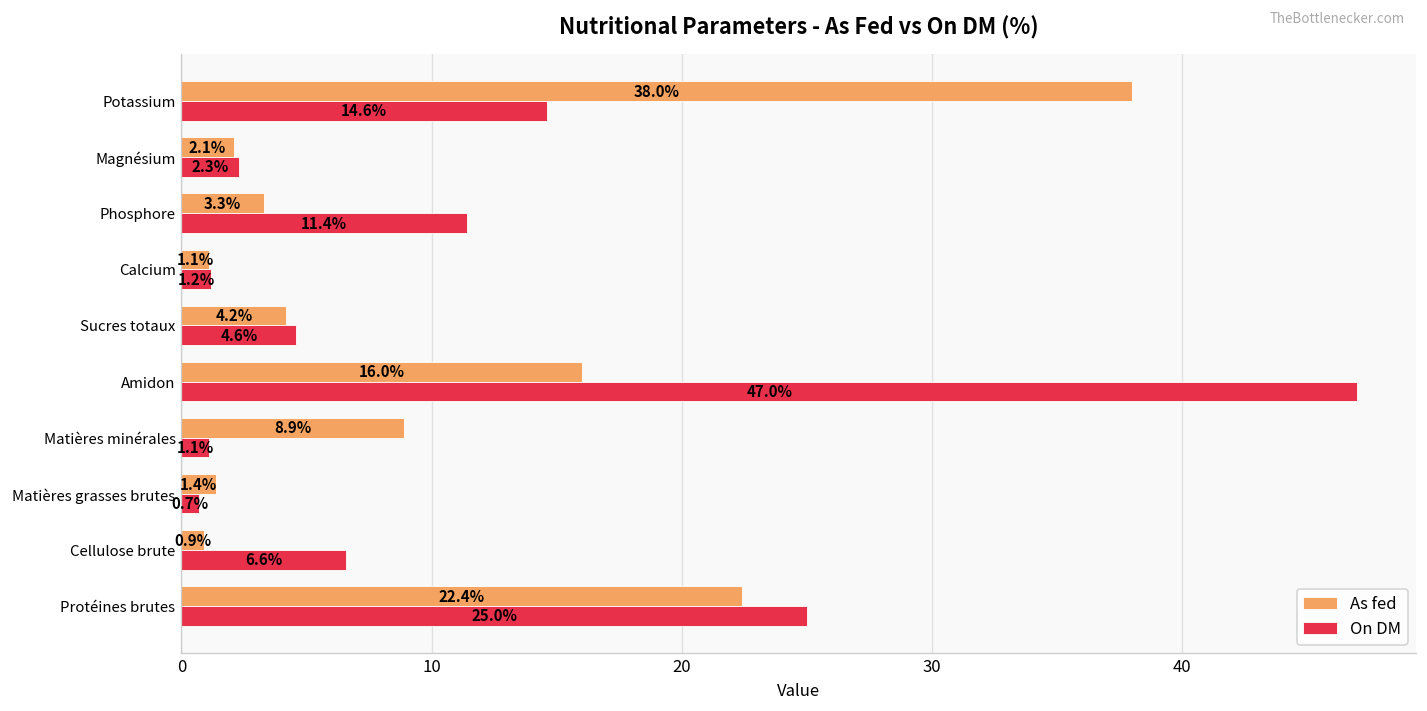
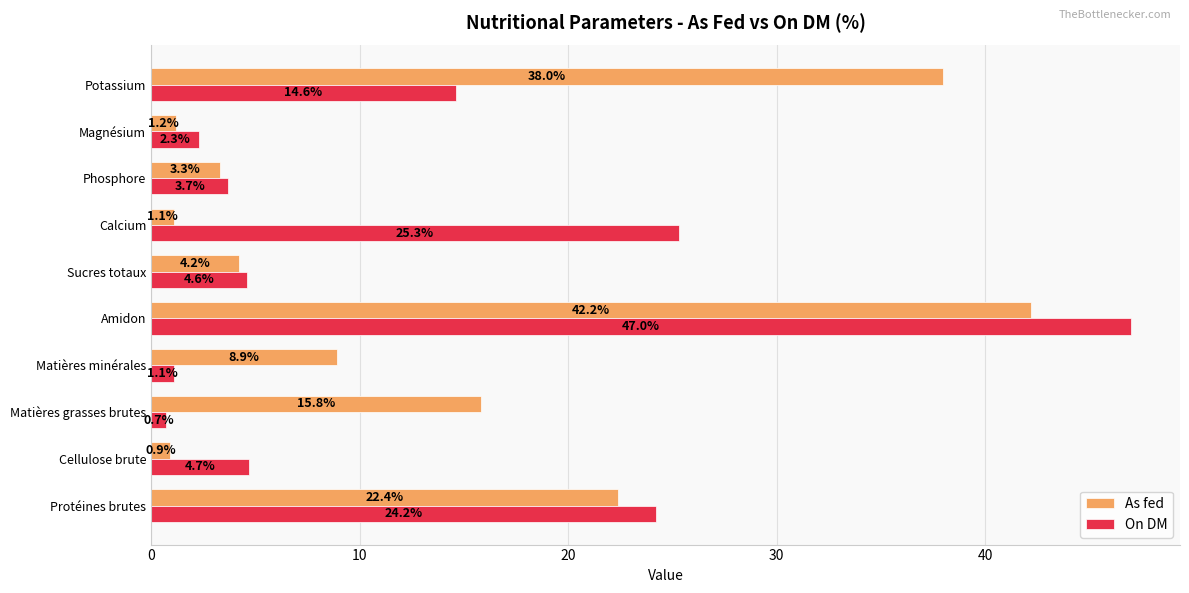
As fed, Magnésium: 2.1% -> 1.2%
On DM, Phosphore: 11.4% -> 3.7%
On DM, Calcium: 1.2% -> 25.3%
As fed, Amidon: 16.0% -> 42.2%
As fed, Matières grasses brutes: 1.4% -> 15.8%
On DM, Cellulose brute: 6.6% -> 4.7%
On DM, Protéines brutes: 25.0% -> 24.2%
